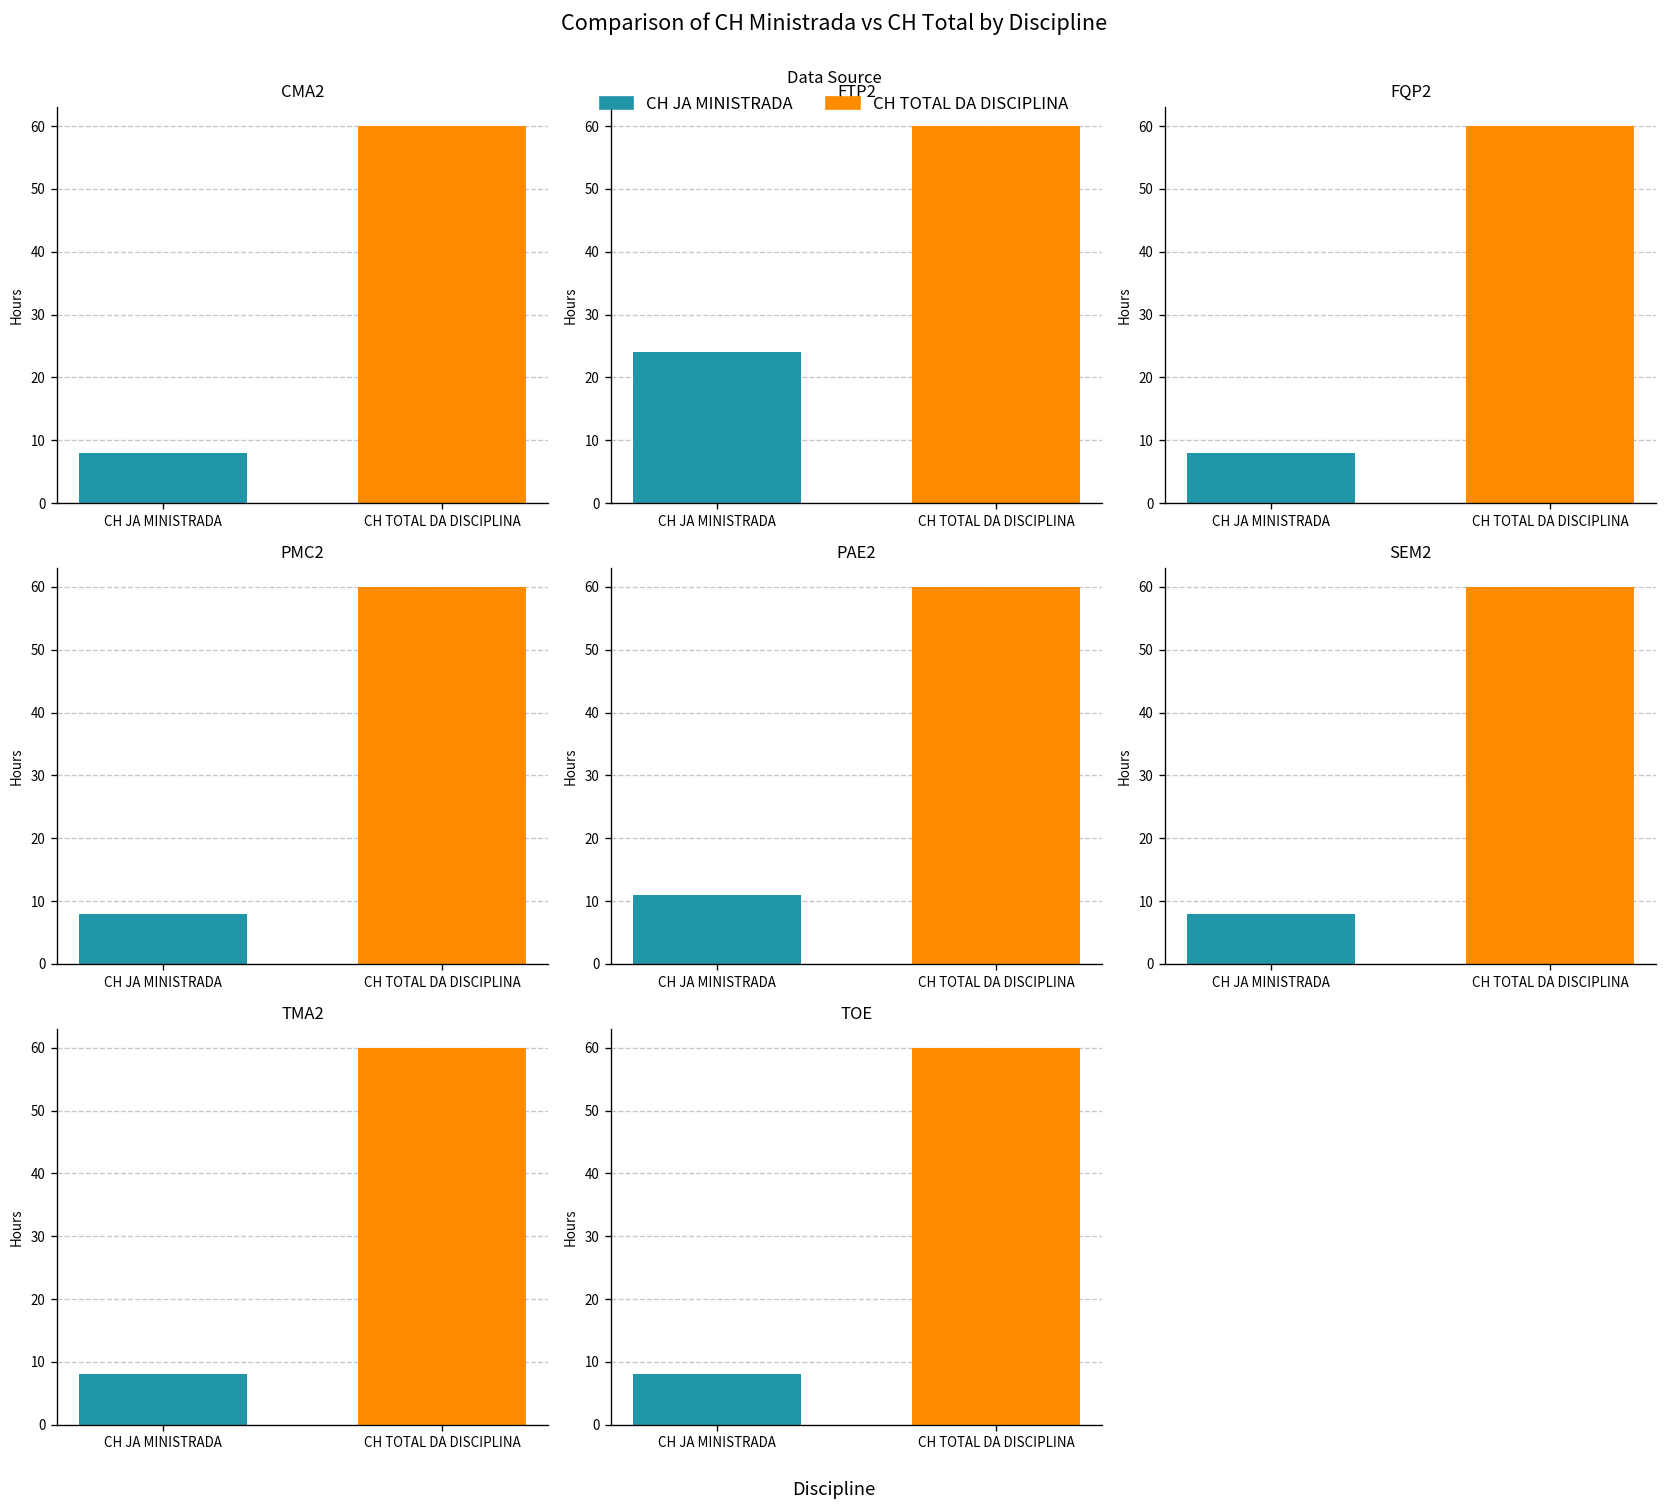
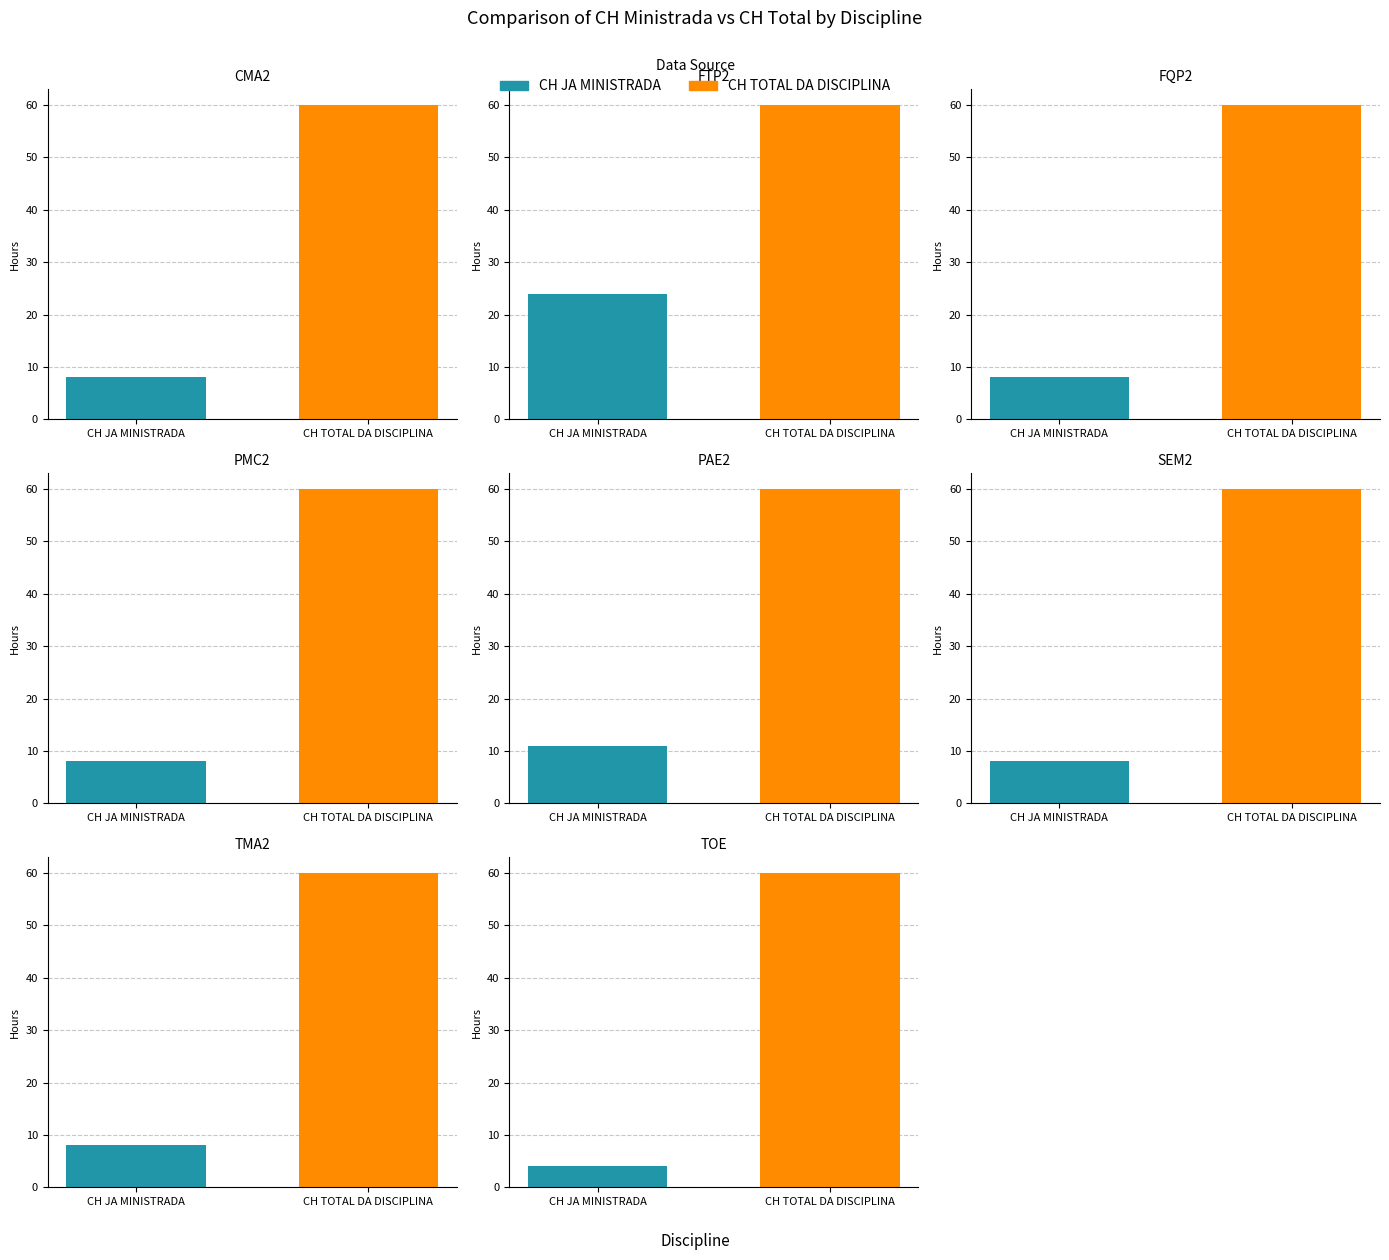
TOE, CH JA MINISTRADA: 8 -> 4
